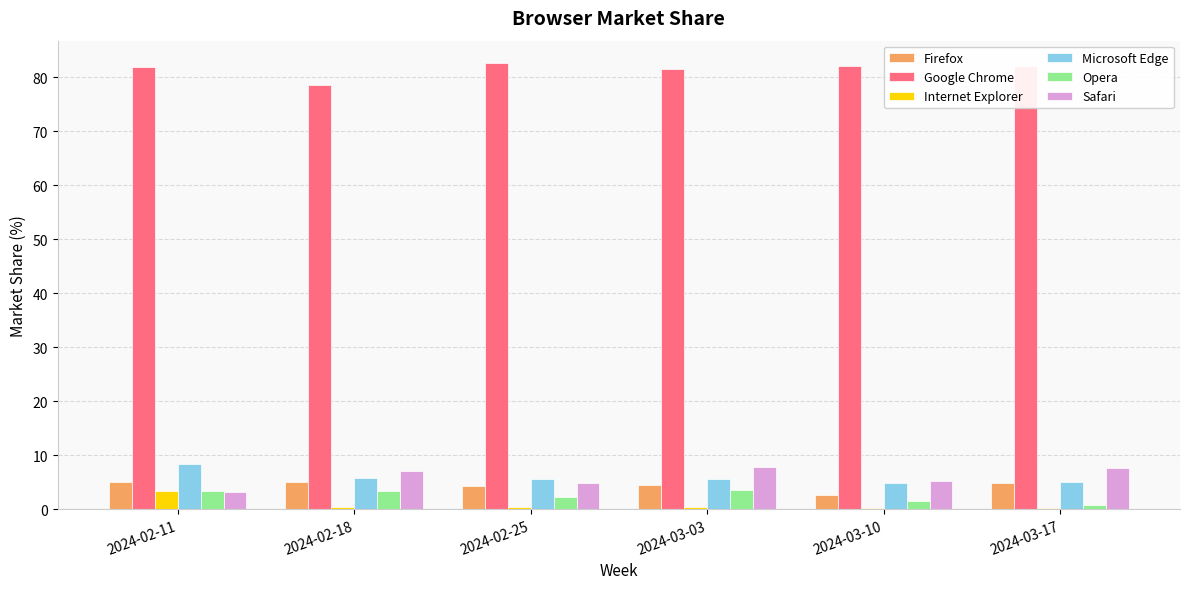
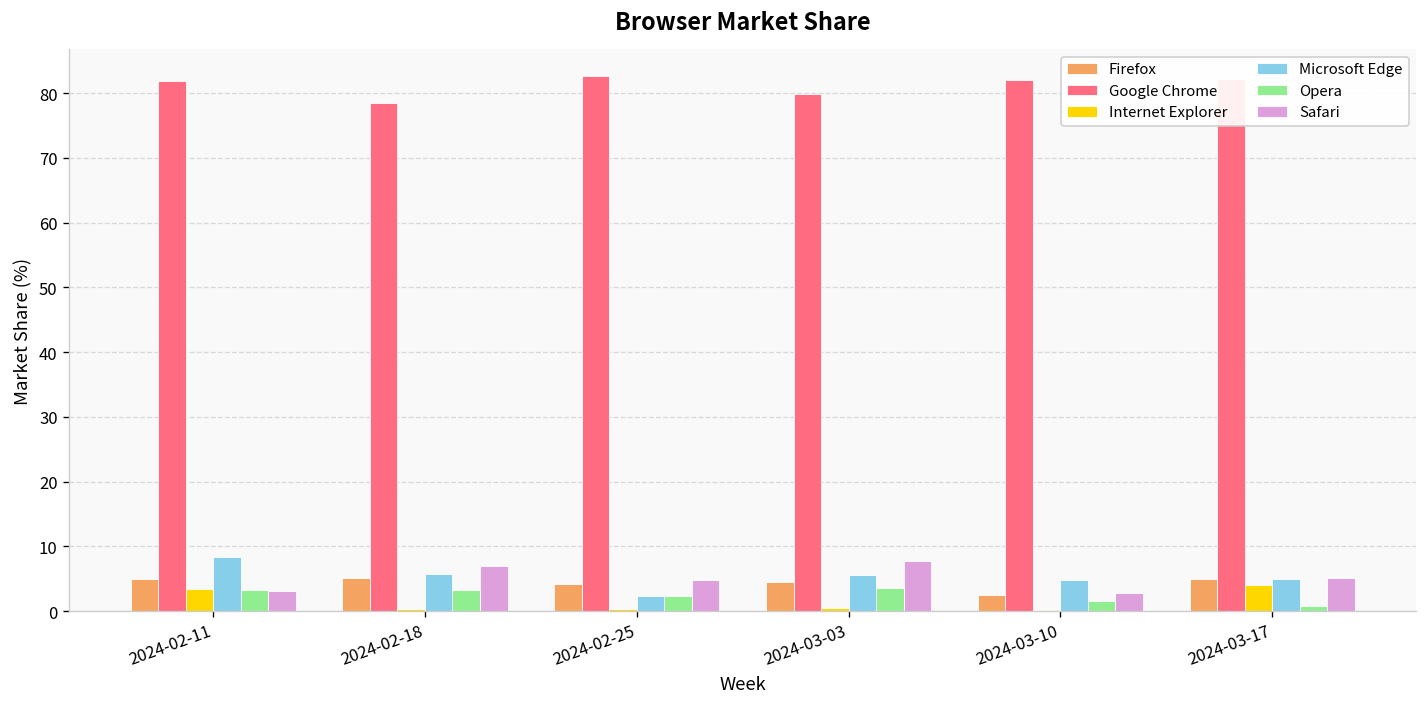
Microsoft Edge, 2024-02-25: 6 -> 2
Google Chrome, 2024-03-03: 82 -> 80
Safari, 2024-03-10: 5 -> 3
Internet Explorer, 2024-03-17: 0 -> 4
Safari, 2024-03-17: 8 -> 5
